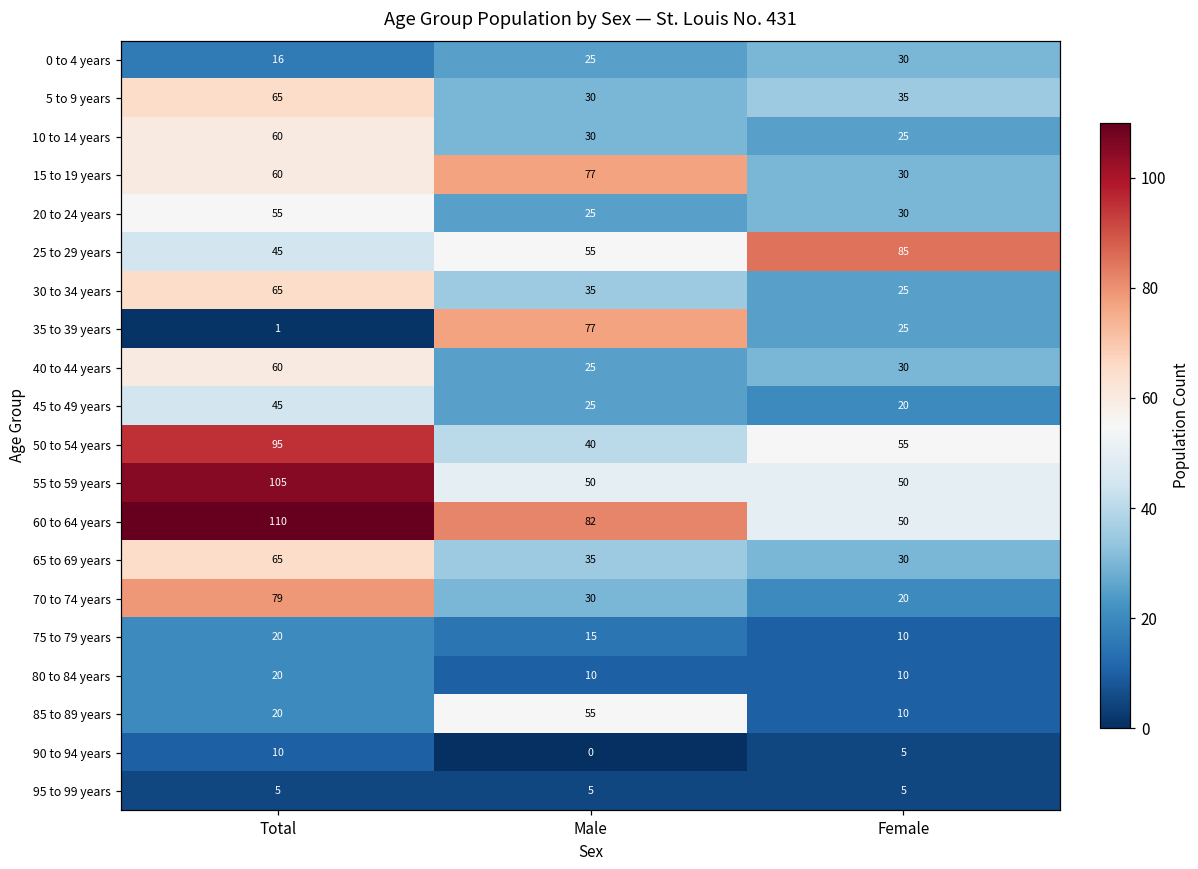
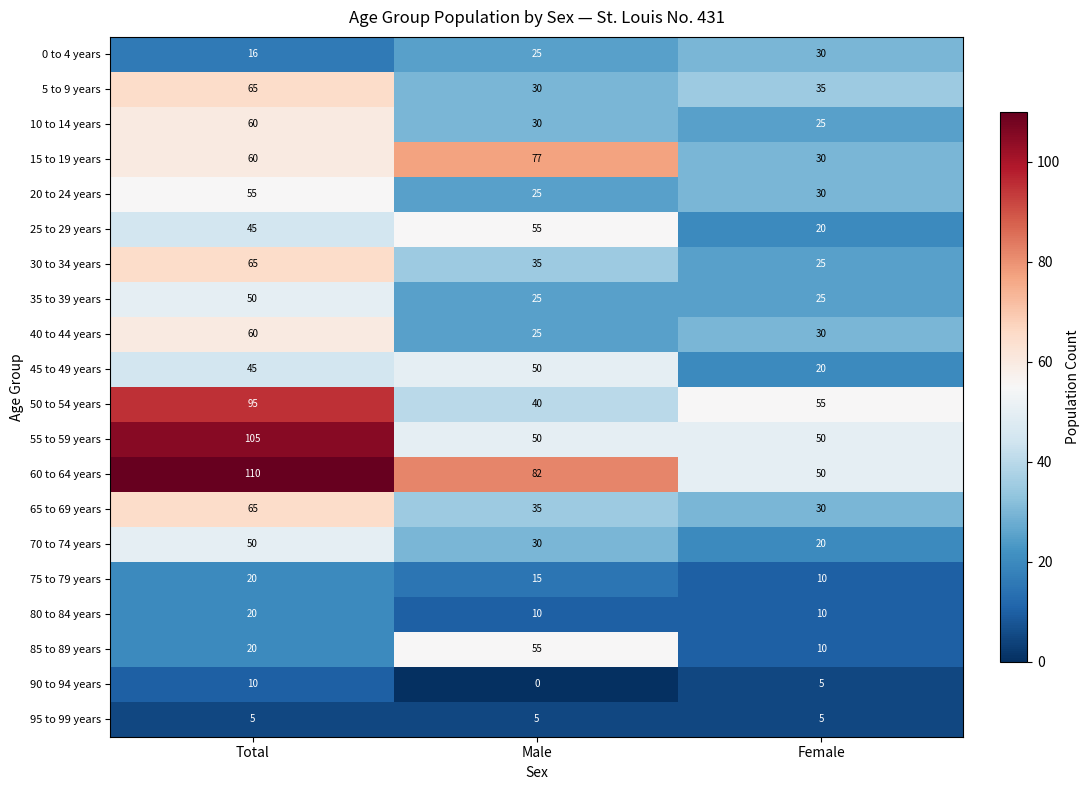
25 to 29 years, Female: 85 -> 20
35 to 39 years, Total: 1 -> 50
35 to 39 years, Male: 77 -> 25
45 to 49 years, Male: 25 -> 50
70 to 74 years, Total: 79 -> 50
